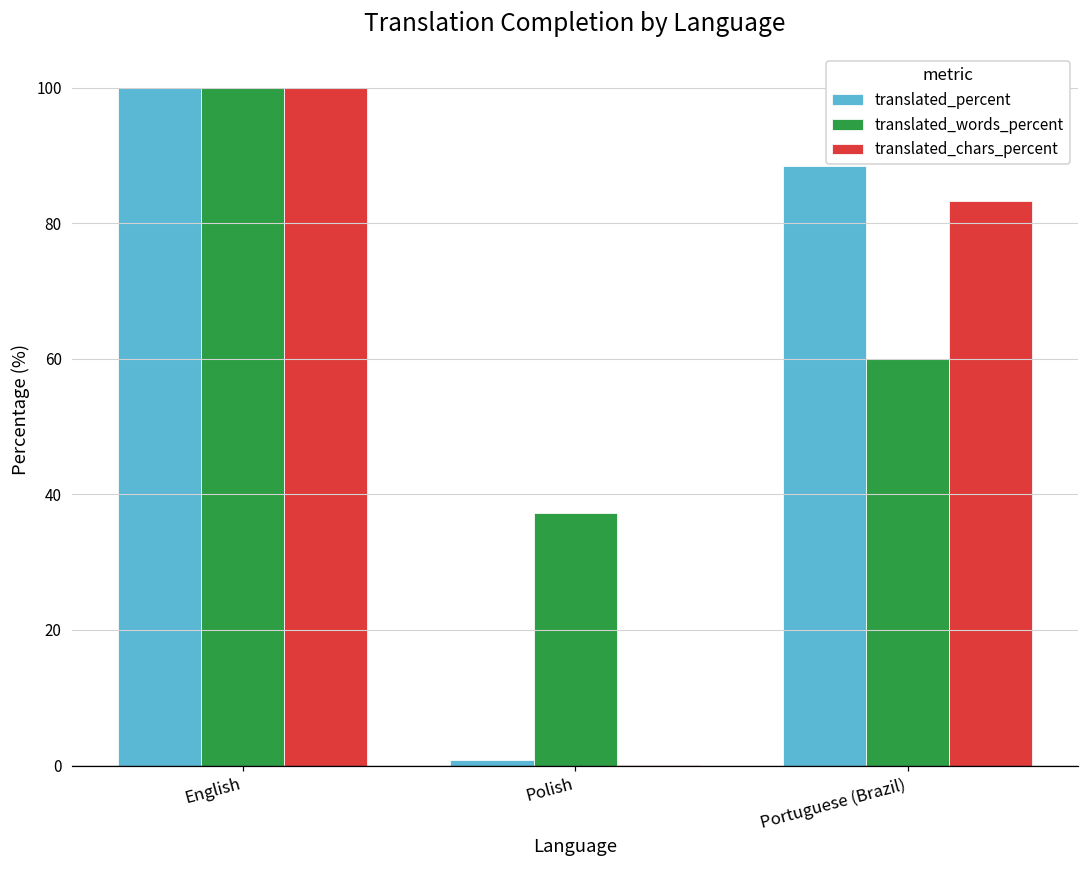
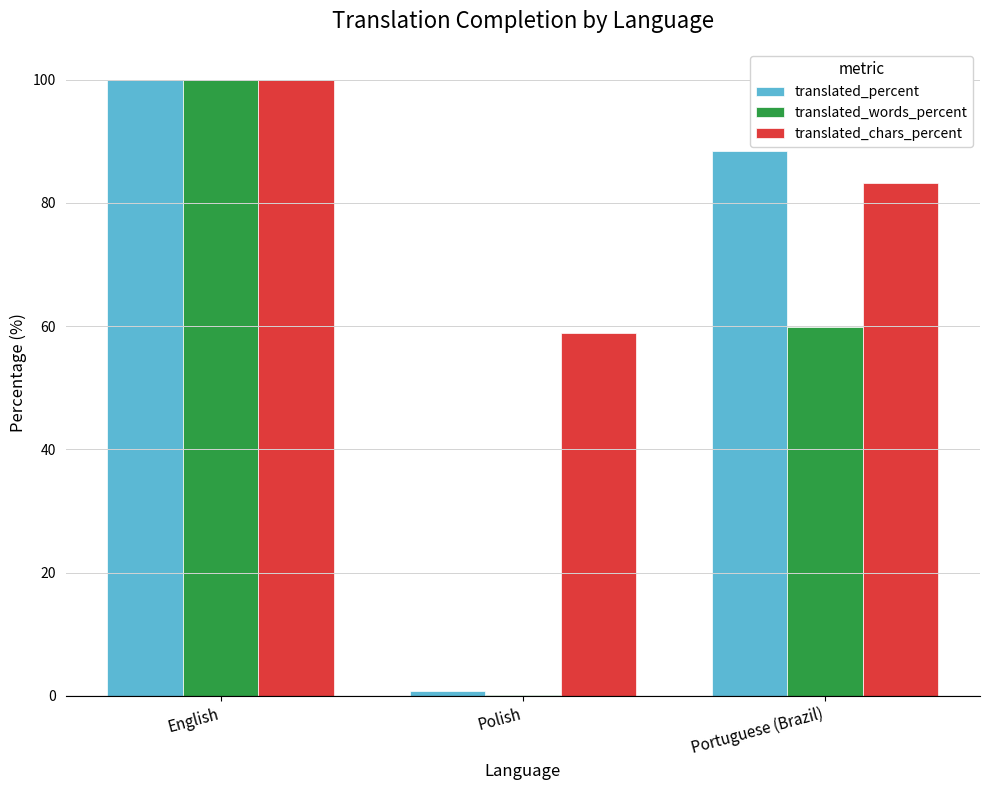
translated_words_percent, Polish: 37 -> 0
translated_chars_percent, Polish: 0 -> 59
